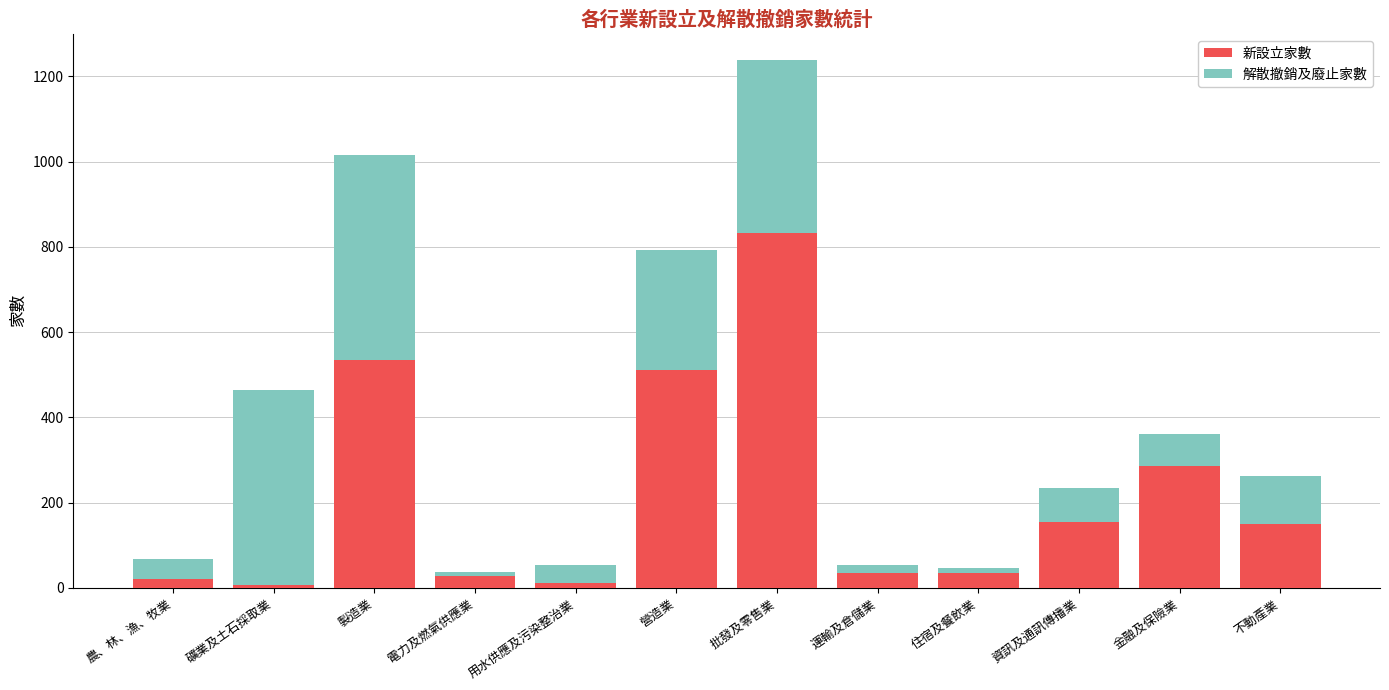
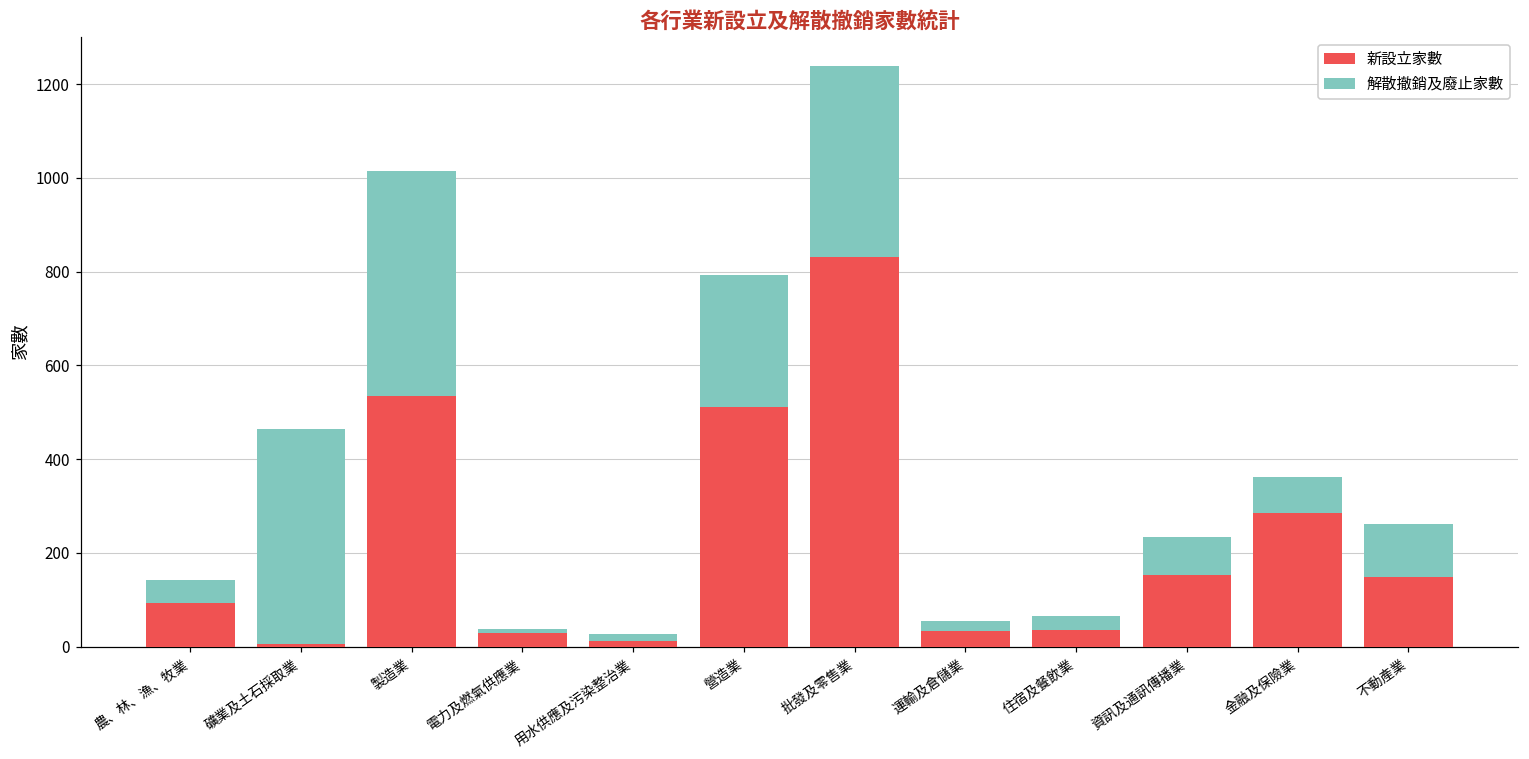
新設立家數, 農、林、漁、牧業: 20 -> 90
解散撤銷及廢止家數, 用水供應及污染整治業: 40 -> 20
解散撤銷及廢止家數, 住宿及餐飲業: 10 -> 30
